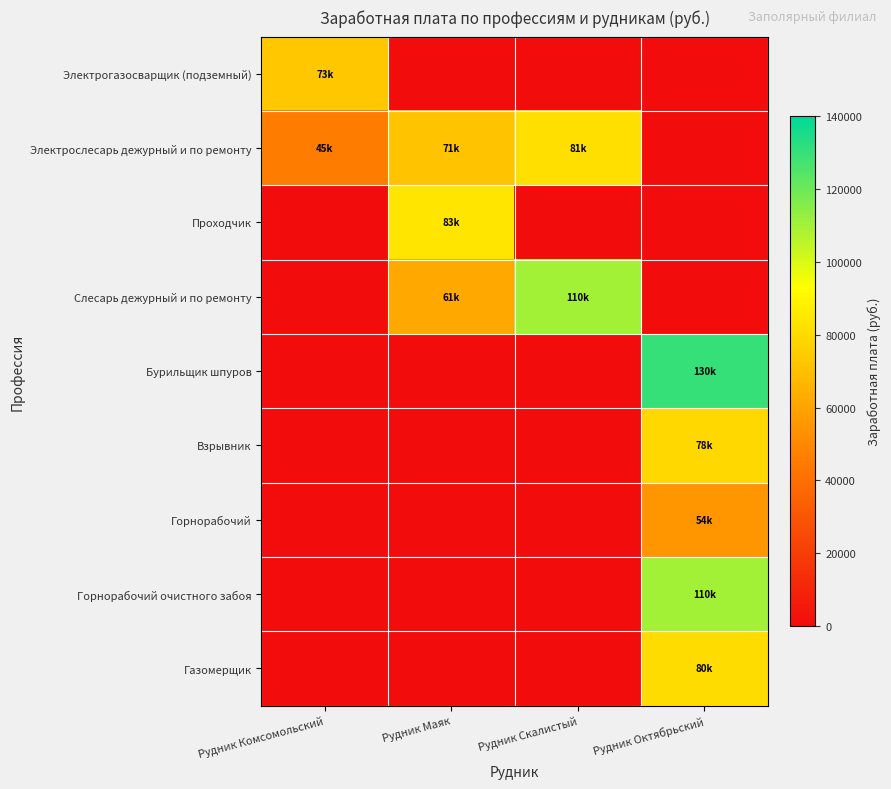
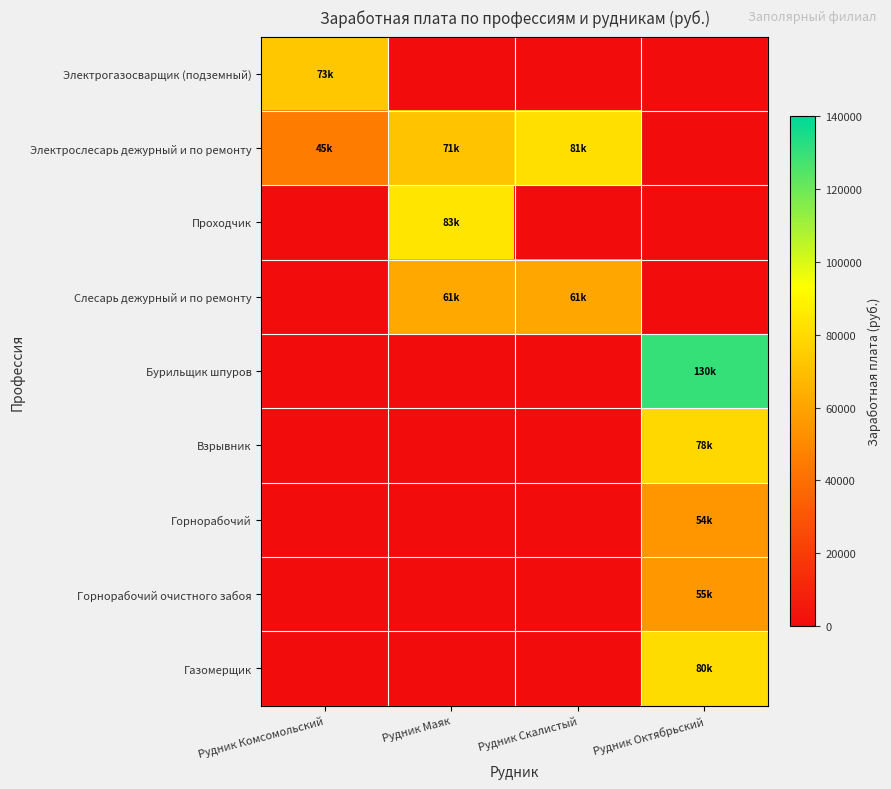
Слесарь дежурный и по ремонту, Рудник Скалистый: 110k -> 61k
Горнорабочий очистного забоя, Рудник Октябрьский: 110k -> 55k
